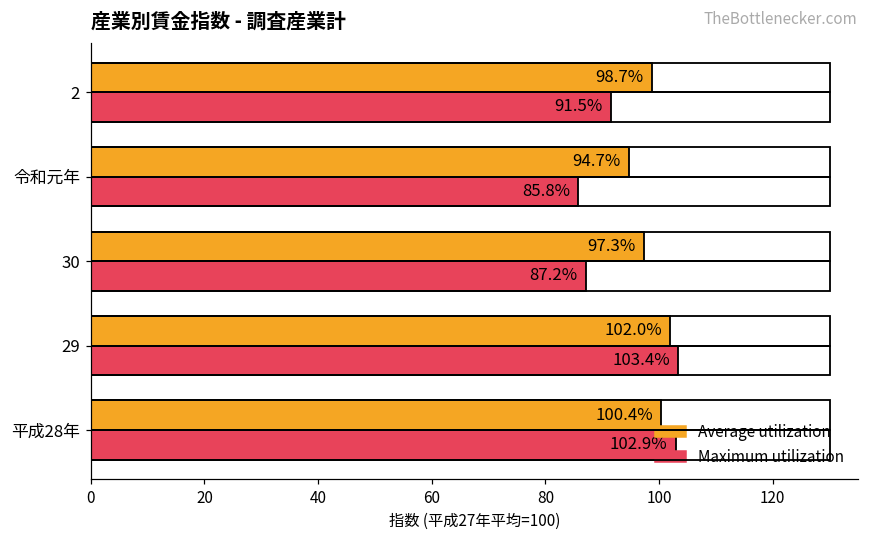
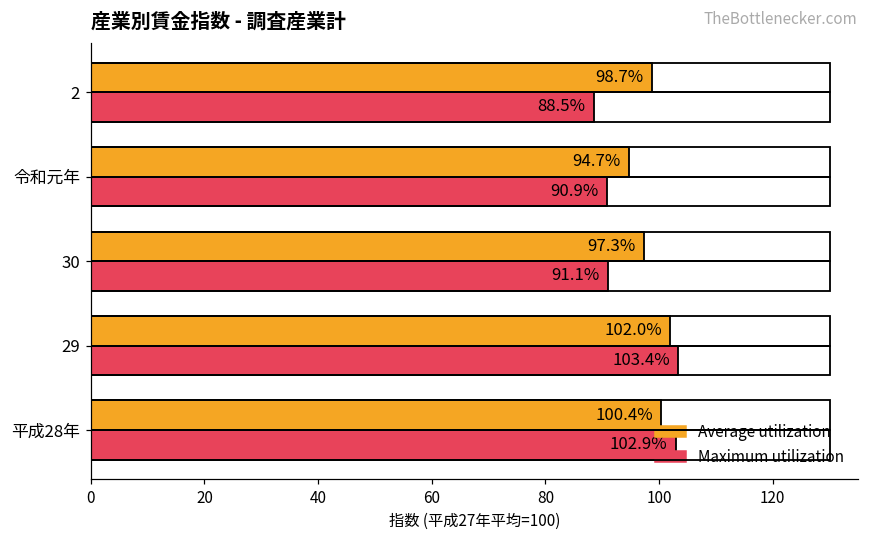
Maximum utilization, 2: 91.5% -> 88.5%
Maximum utilization, 令和元年: 85.8% -> 90.9%
Maximum utilization, 30: 87.2% -> 91.1%
